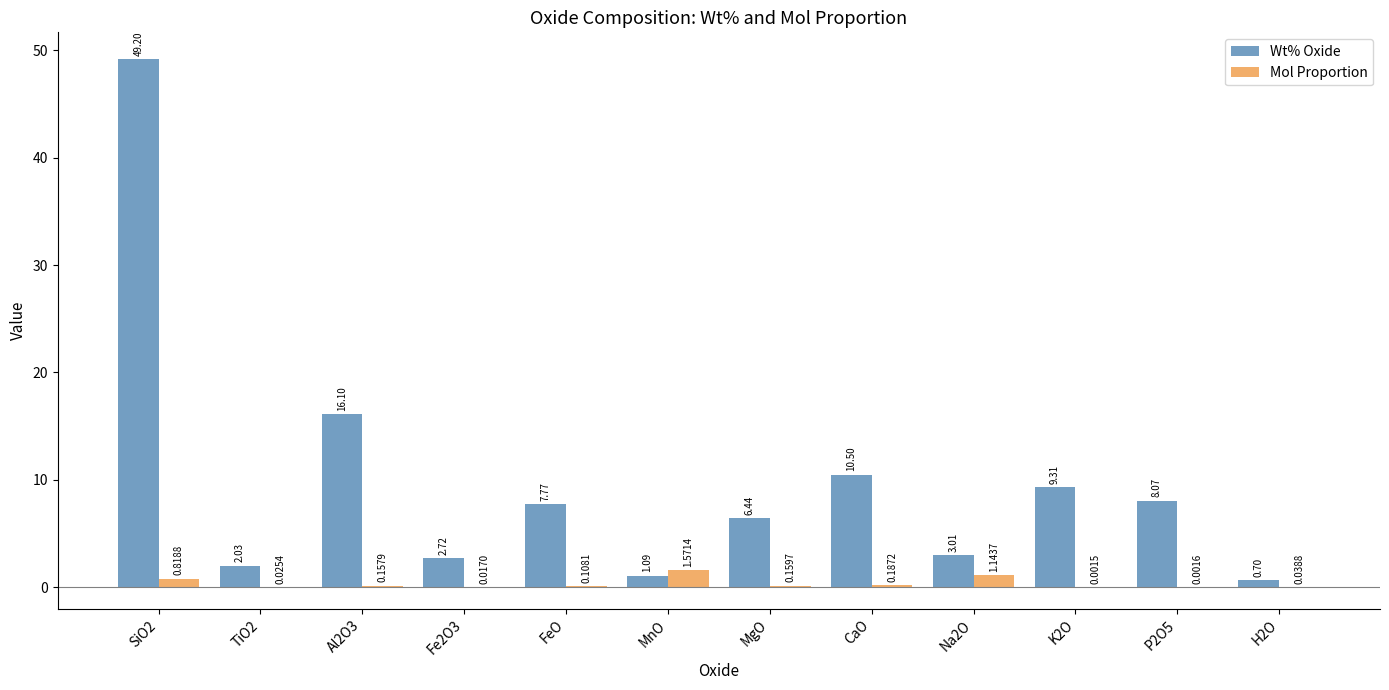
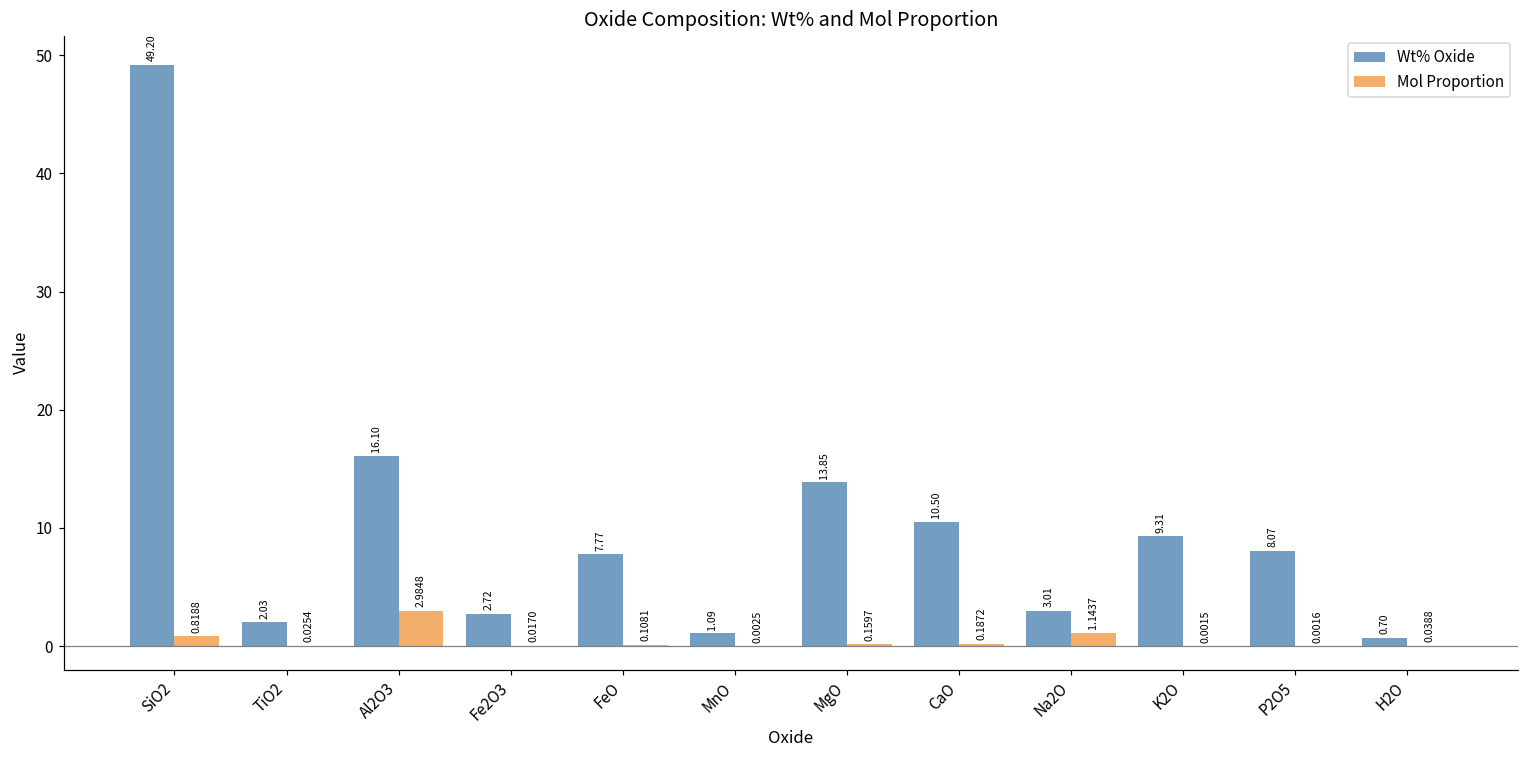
Mol Proportion, Al2O3: 0.1579 -> 2.9848
Mol Proportion, MnO: 1.5714 -> 0.0025
Wt% Oxide, MgO: 6.44 -> 13.85
